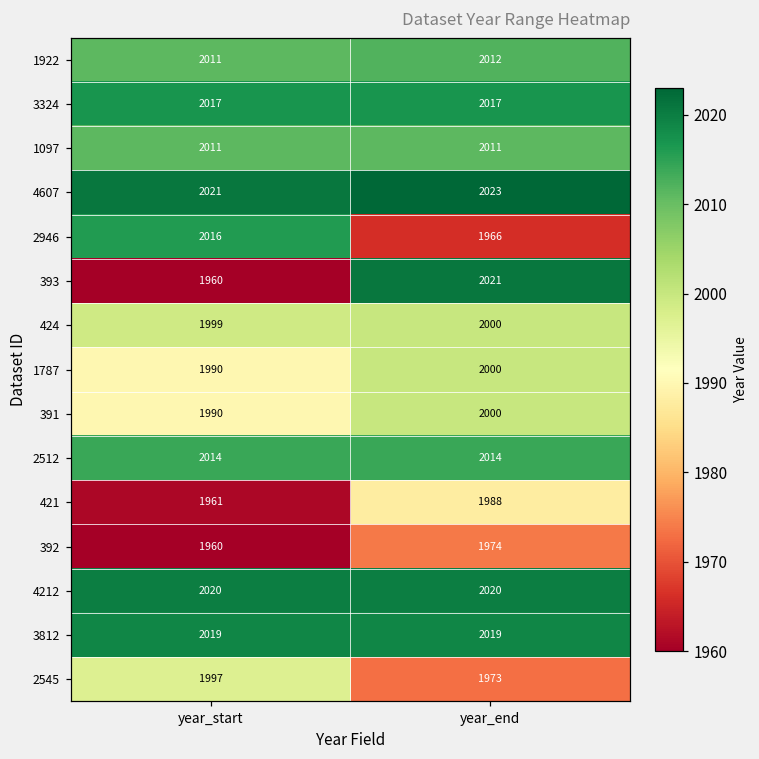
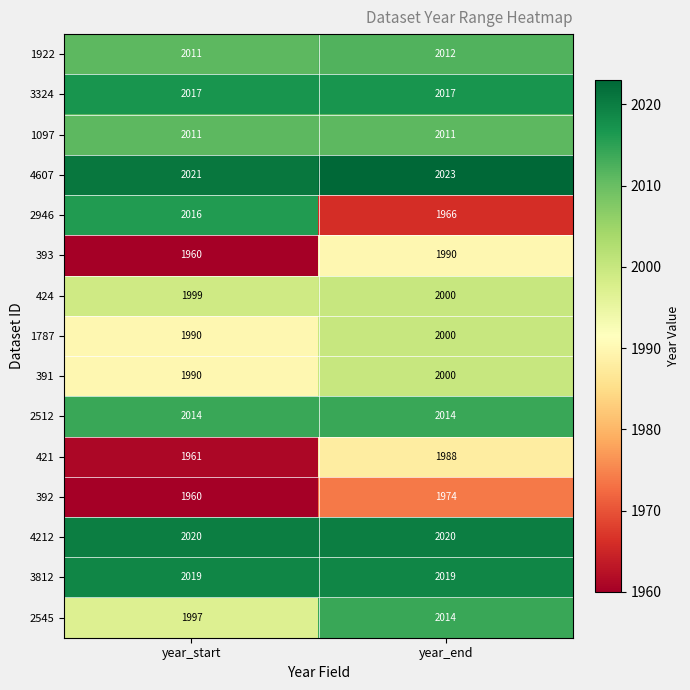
393, year_end: 2021 -> 1990
2545, year_end: 1973 -> 2014
